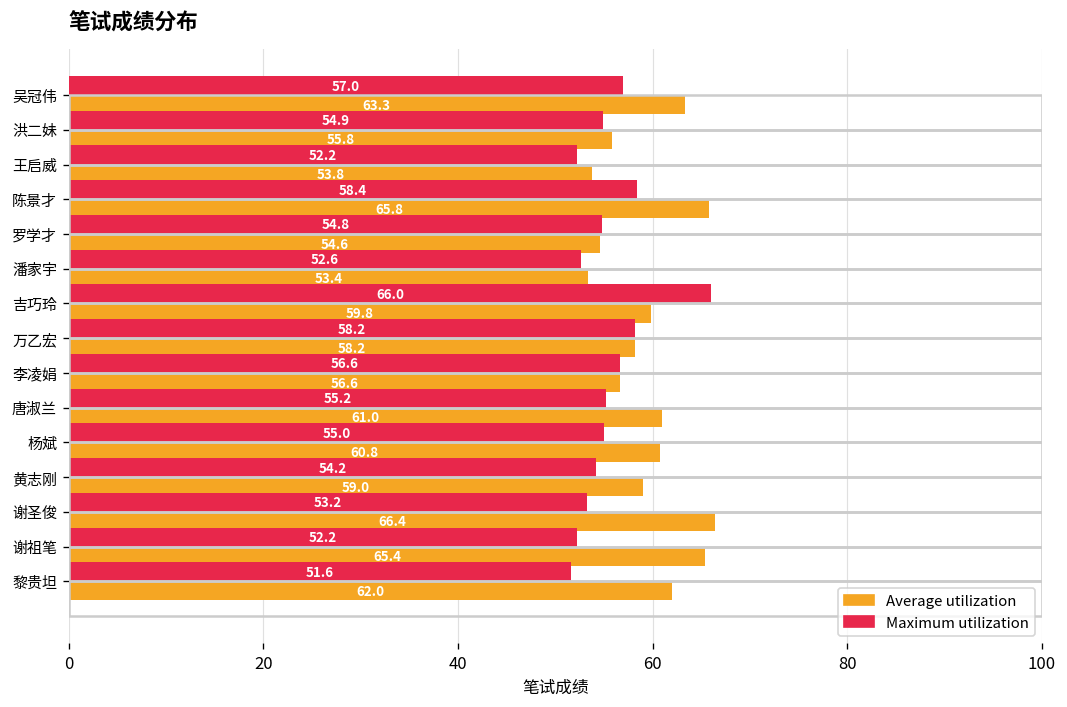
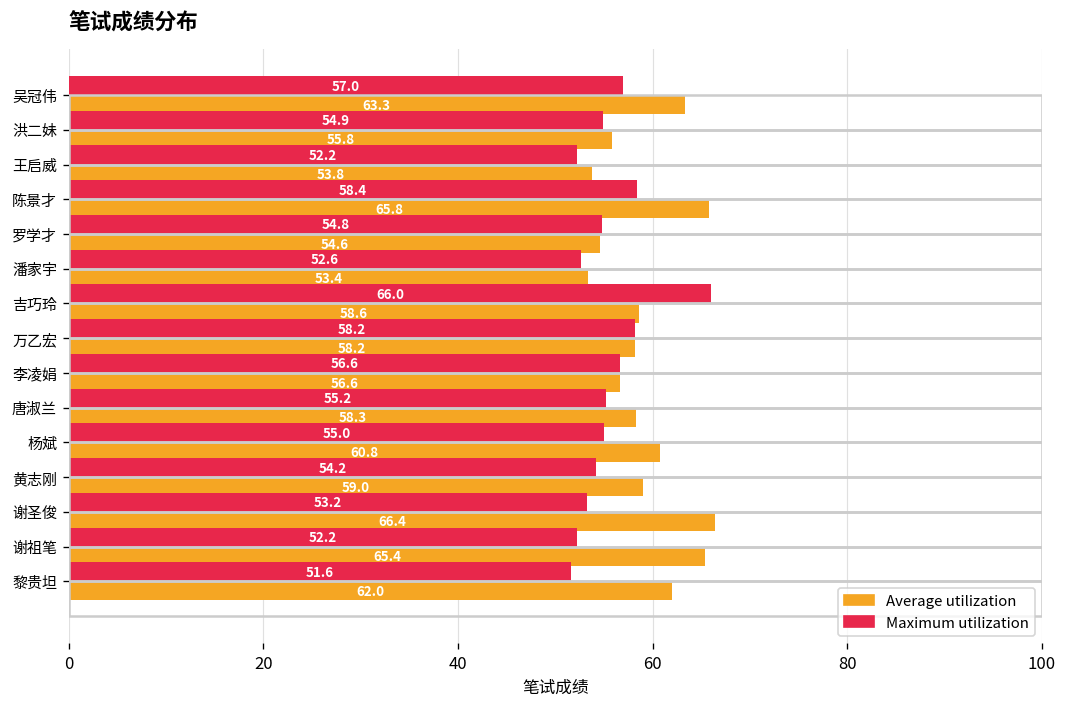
Average utilization, 吉巧玲: 59.8 -> 58.6
Average utilization, 唐淑兰: 61.0 -> 58.3
